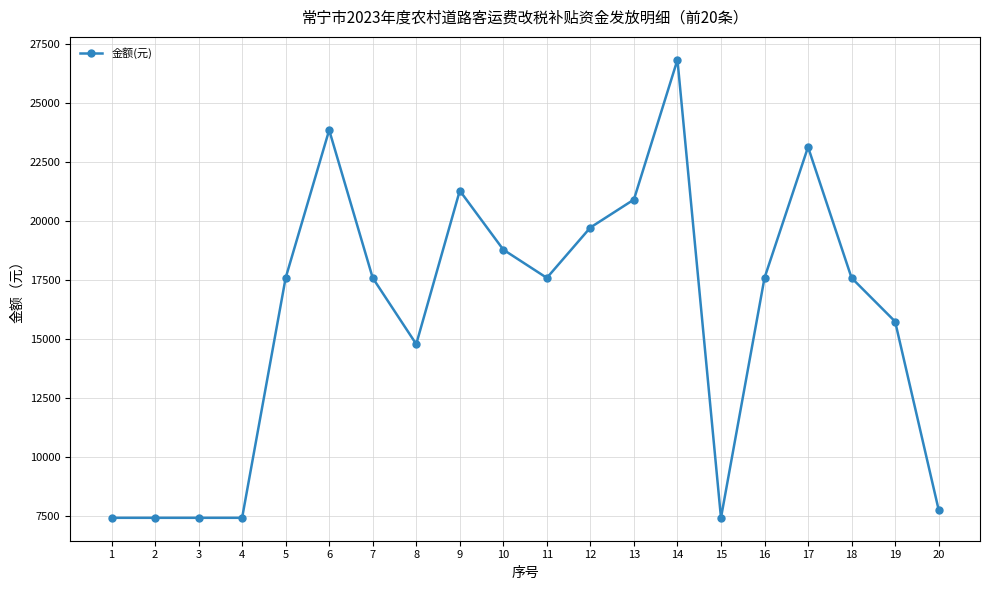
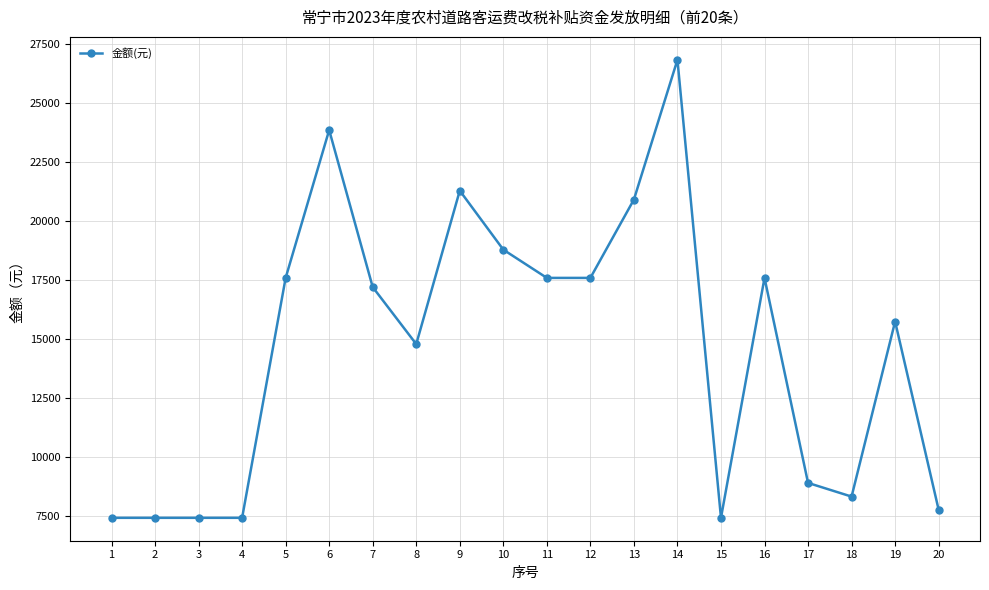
7: 17600 -> 17200
12: 19700 -> 17600
17: 23100 -> 8900
18: 17600 -> 8300
